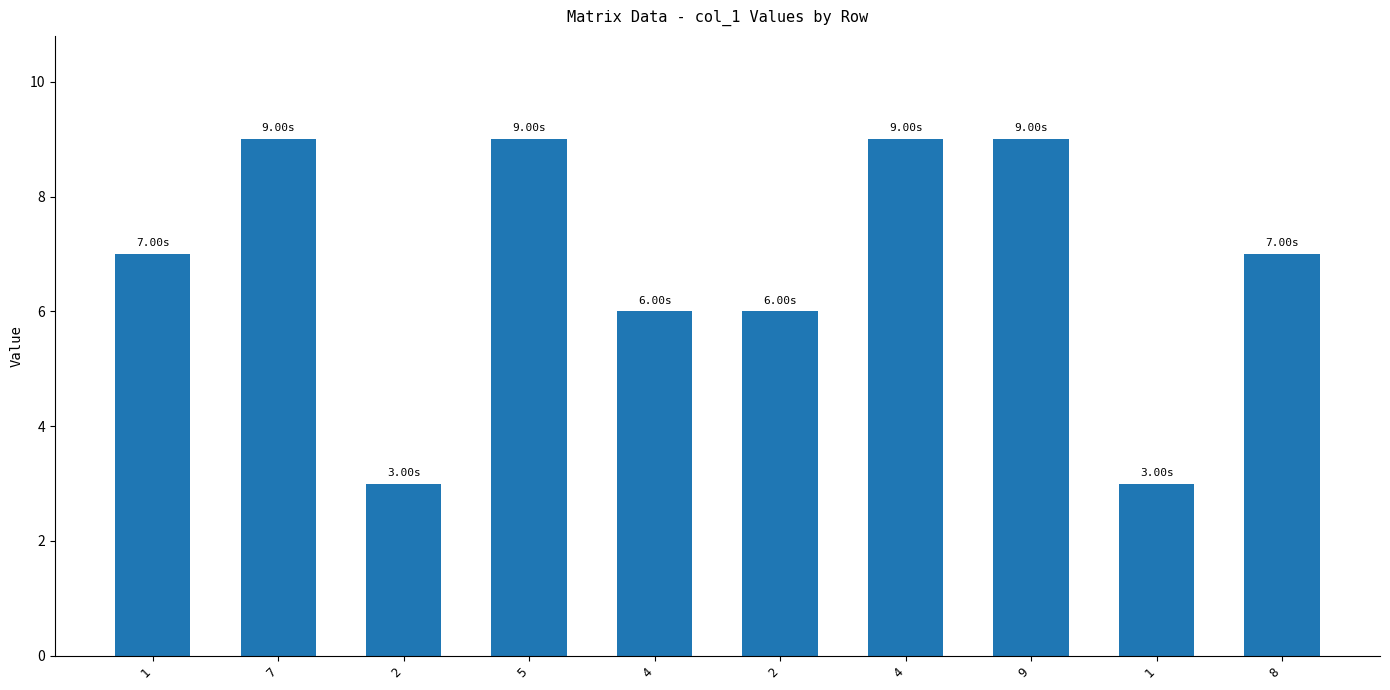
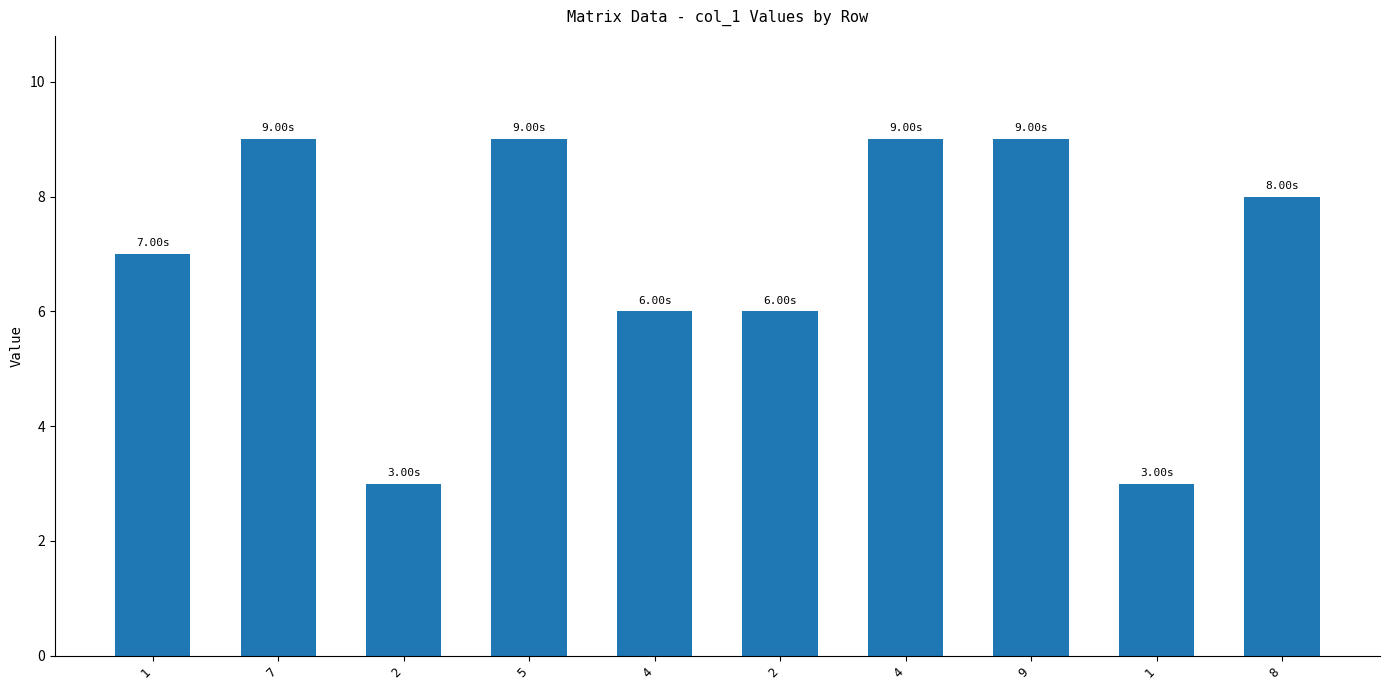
8: 7.00s -> 8.00s
